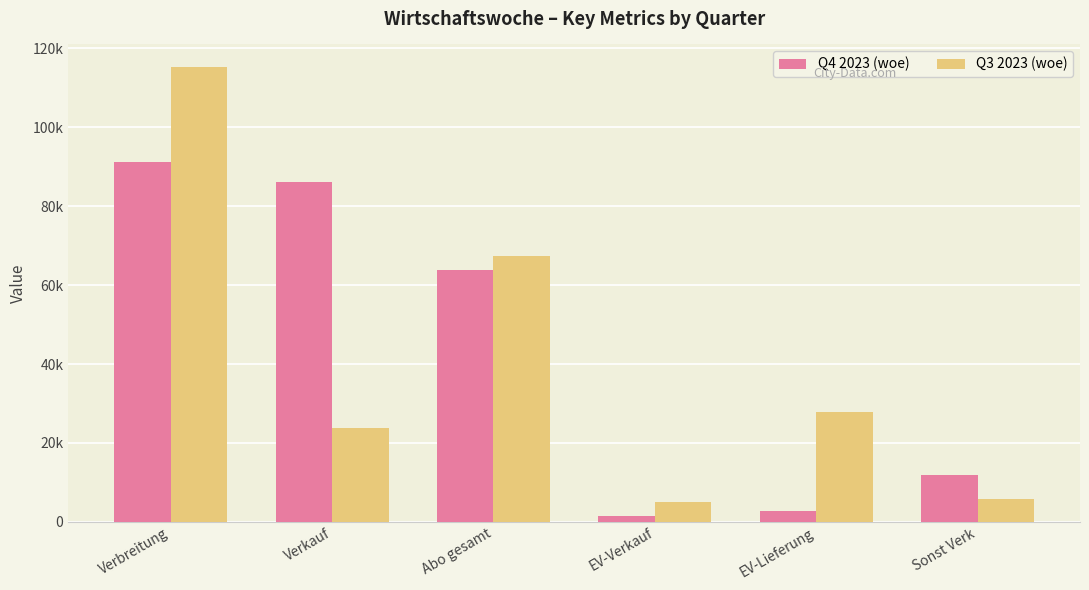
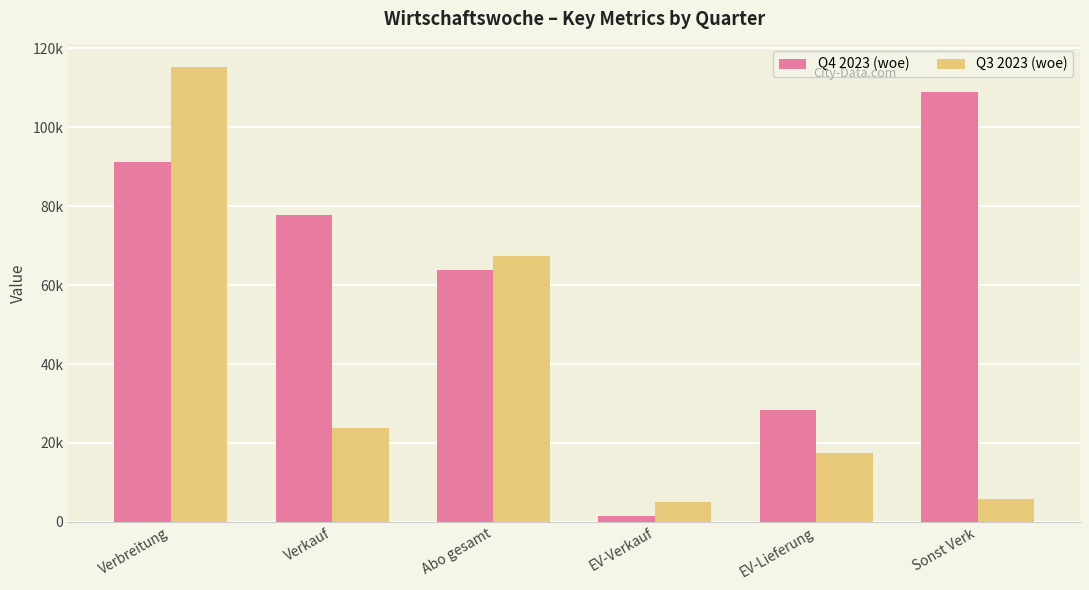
Q4 2023 (woe), Verkauf: 86000 -> 78000
Q4 2023 (woe), EV-Lieferung: 3000 -> 28000
Q3 2023 (woe), EV-Lieferung: 28000 -> 17000
Q4 2023 (woe), Sonst Verk: 12000 -> 109000
